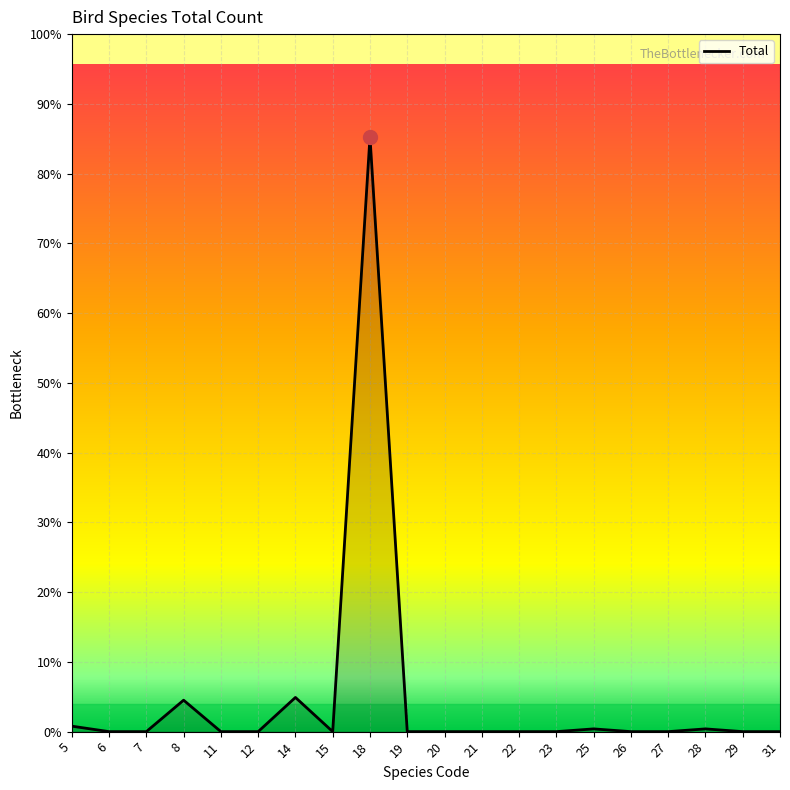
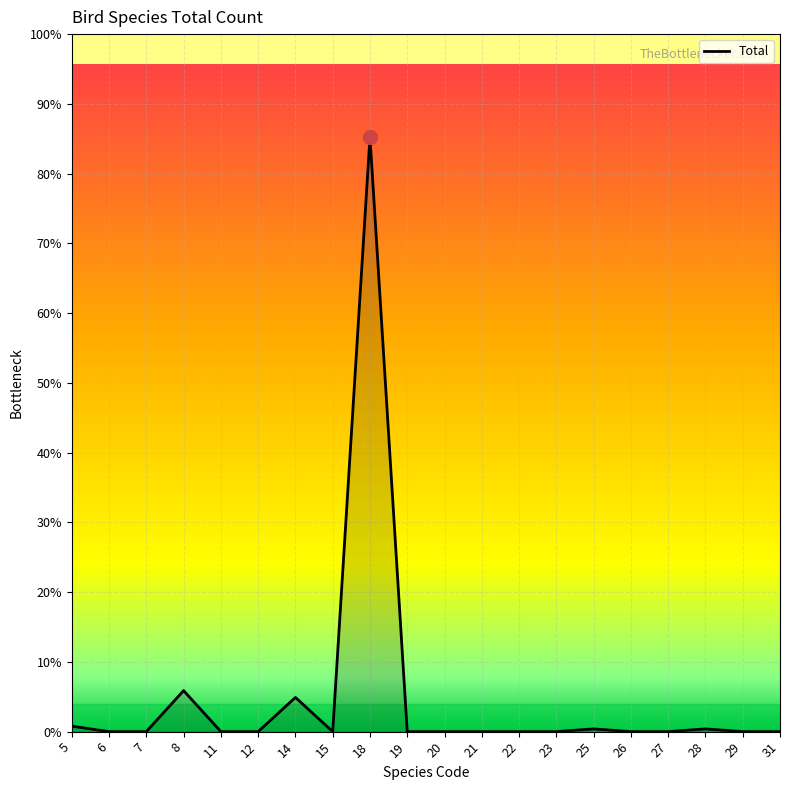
Total, 8: 5% -> 6%
